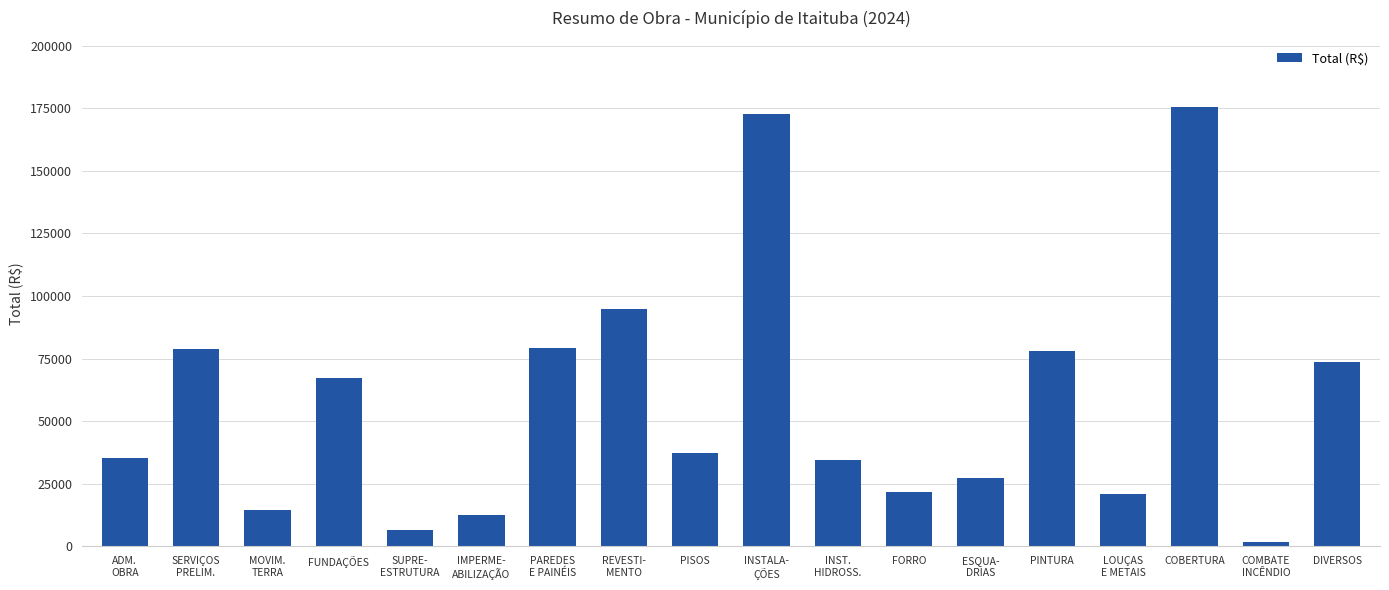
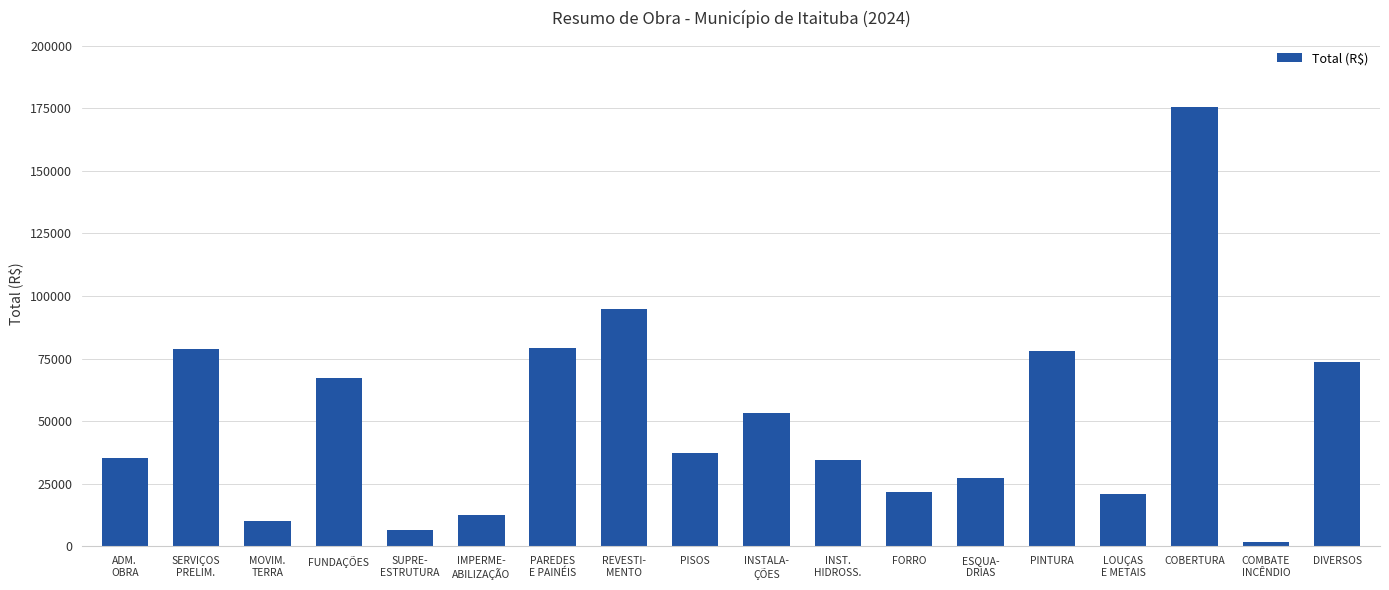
MOVIM. TERRA: 15000 -> 10000
INSTALA- ÇÕES: 173000 -> 53000
